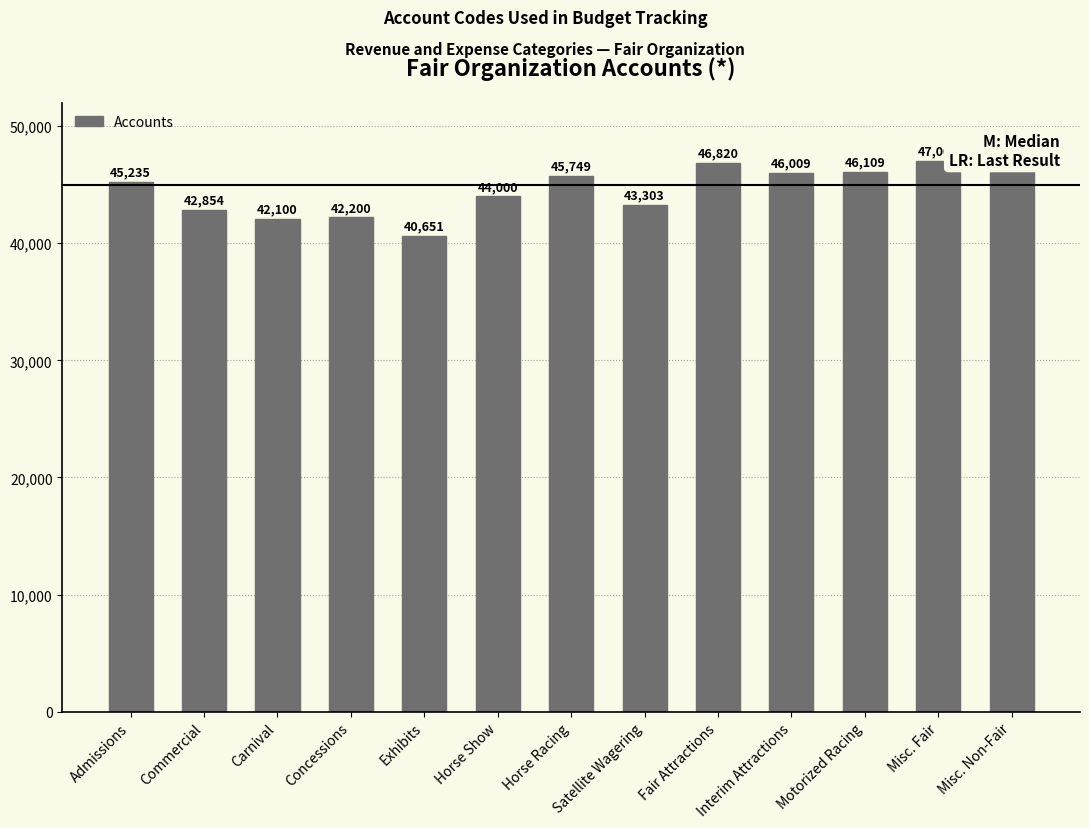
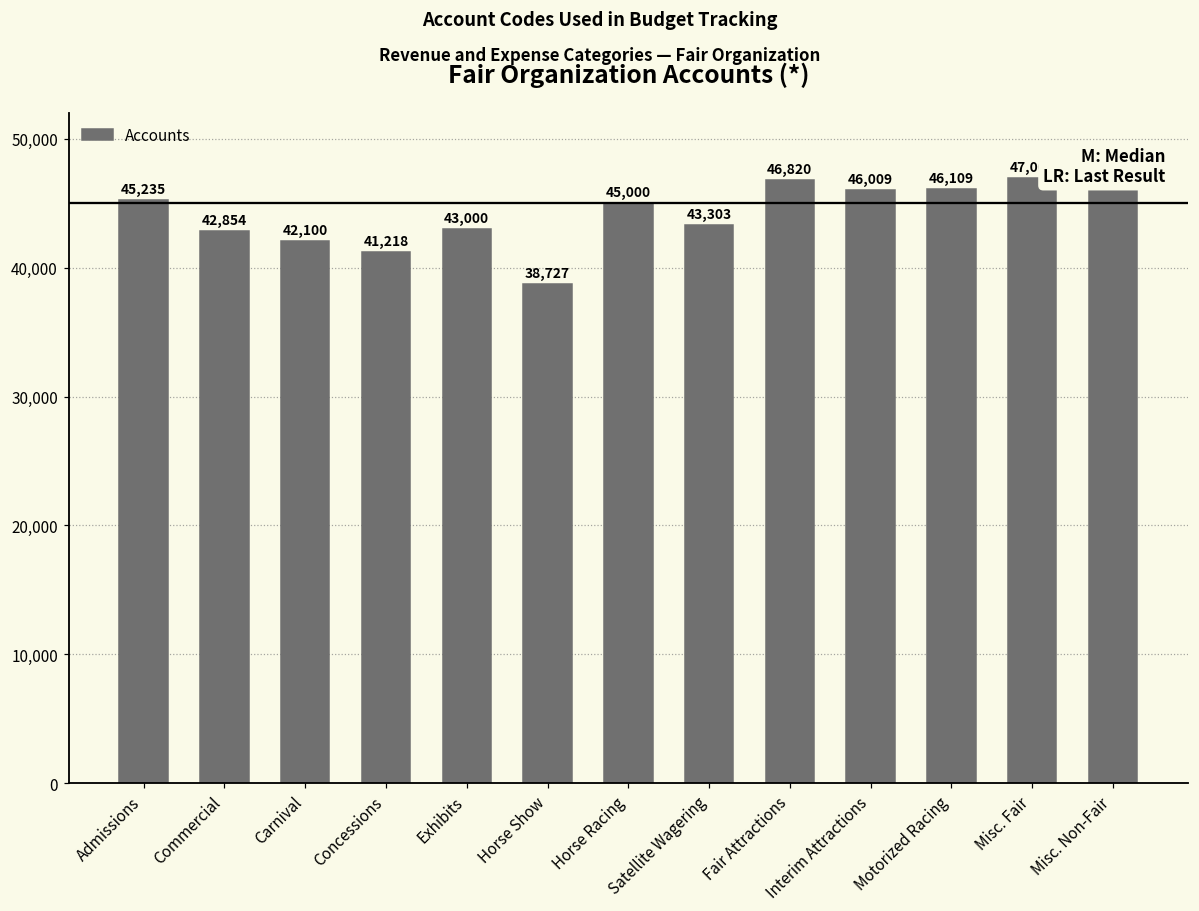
Concessions: 42,200 -> 41,218
Exhibits: 40,651 -> 43,000
Horse Show: 44,000 -> 38,727
Horse Racing: 45,749 -> 45,000
